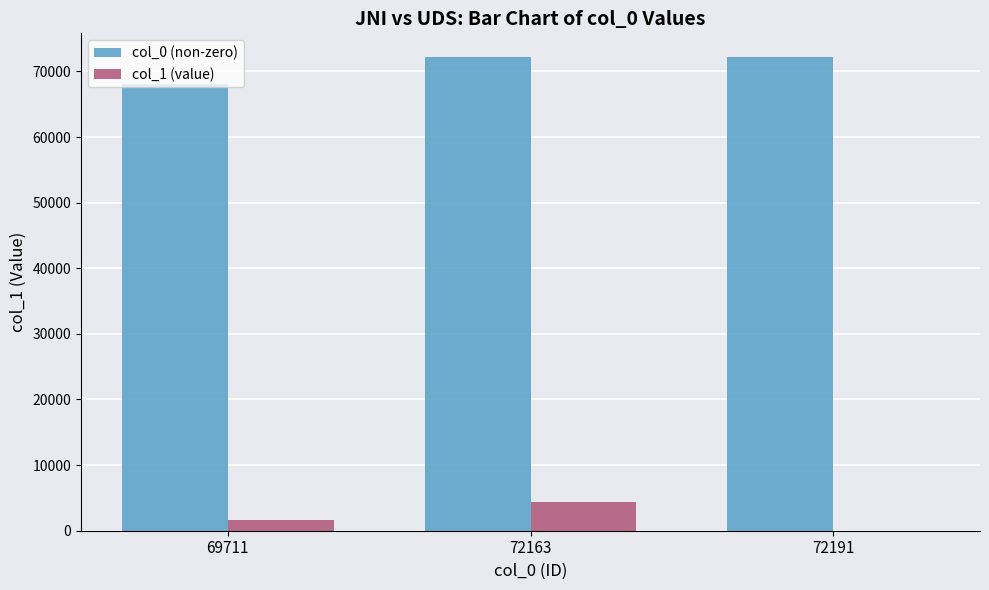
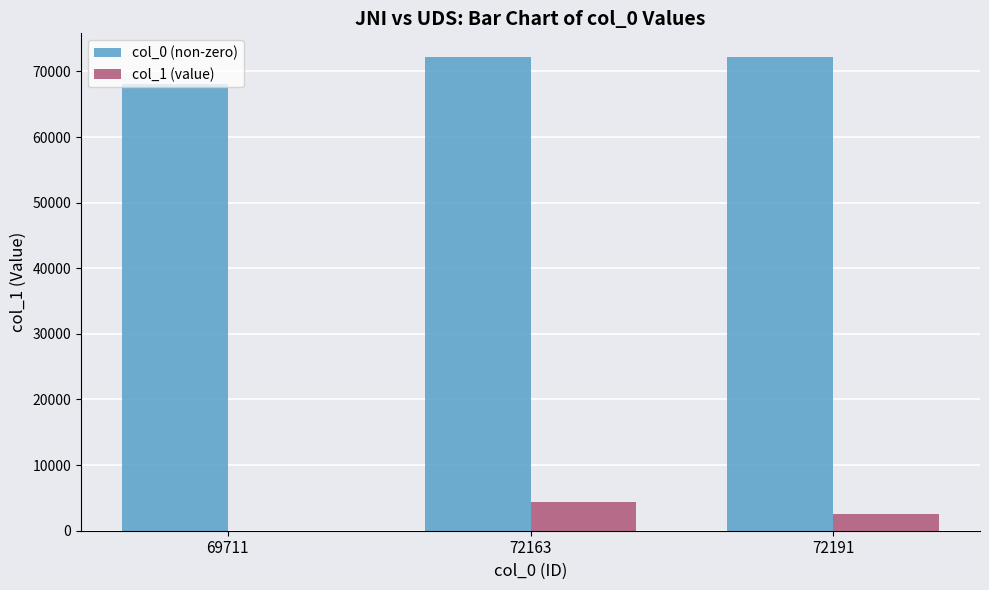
col_1 (value), 69711: 2000 -> 0
col_1 (value), 72191: 0 -> 2000
